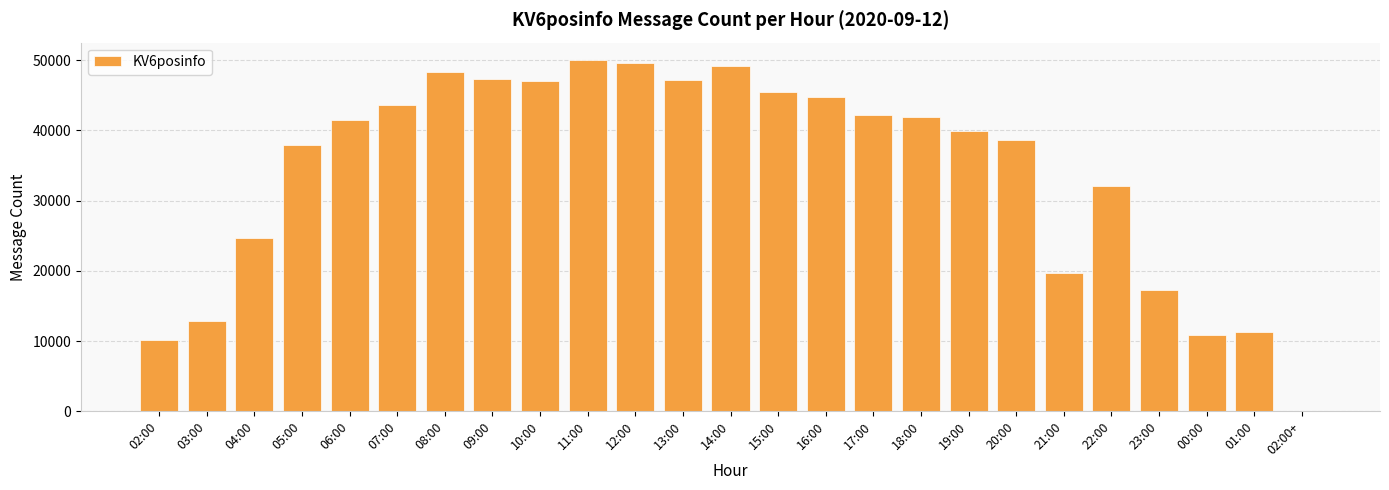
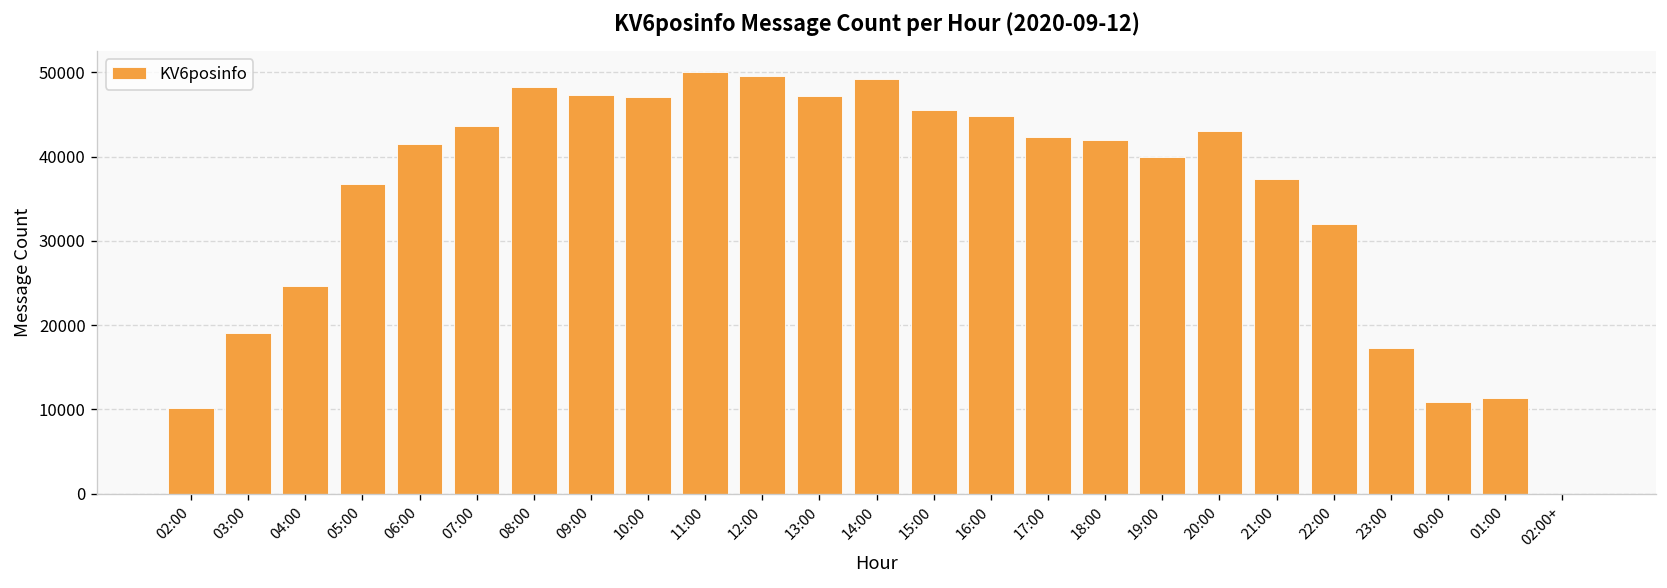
03:00: 13000 -> 19000
05:00: 38000 -> 37000
20:00: 39000 -> 43000
21:00: 20000 -> 37000
